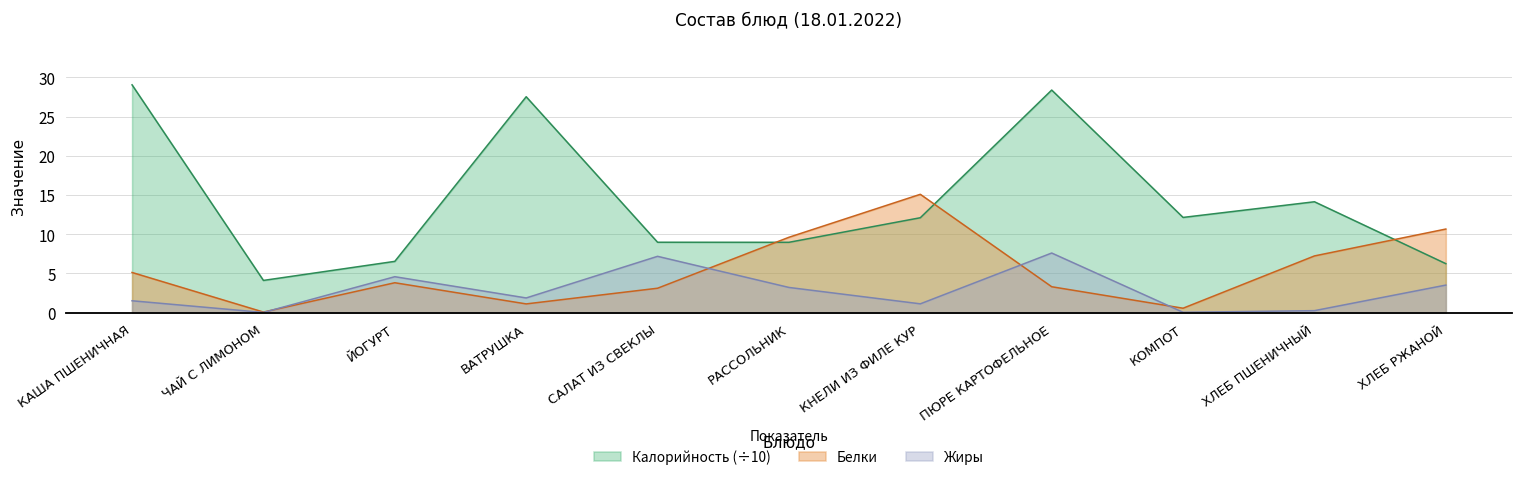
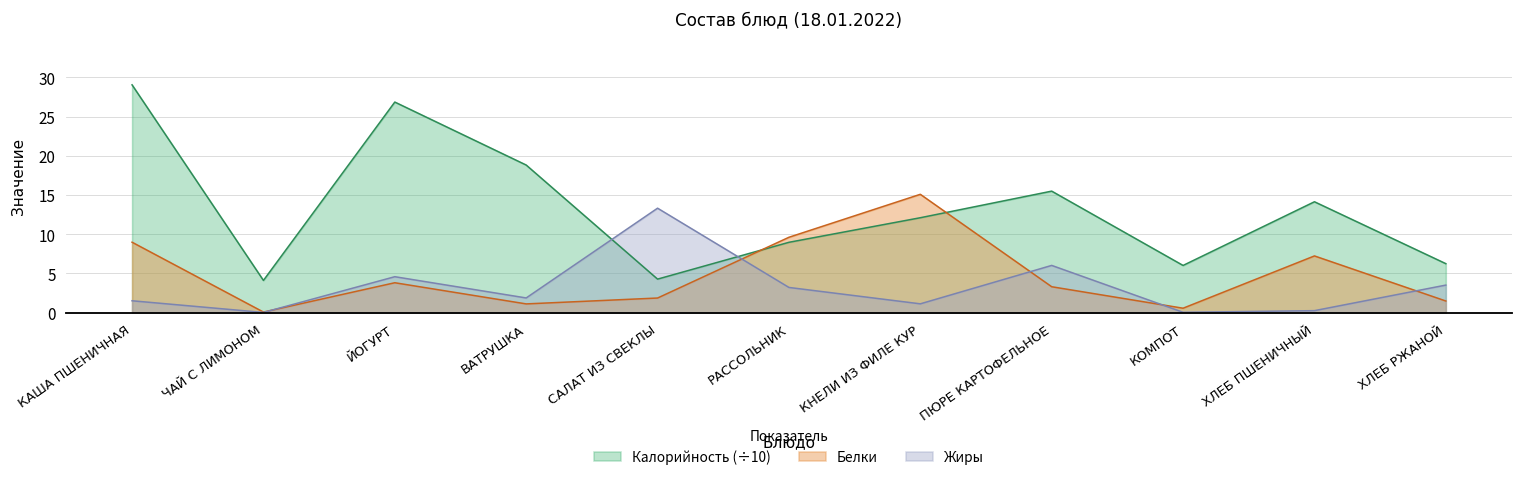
Белки, КАША ПШЕНИЧНАЯ: 5 -> 9
Калорийность (÷10), ЙОГУРТ: 7 -> 27
Калорийность (÷10), ВАТРУШКА: 28 -> 19
Калорийность (÷10), САЛАТ ИЗ СВЕКЛЫ: 9 -> 4
Белки, САЛАТ ИЗ СВЕКЛЫ: 3 -> 2
Жиры, САЛАТ ИЗ СВЕКЛЫ: 7 -> 13
Калорийность (÷10), ПЮРЕ КАРТОФЕЛЬНОЕ: 28 -> 15
Жиры, ПЮРЕ КАРТОФЕЛЬНОЕ: 8 -> 6
Калорийность (÷10), КОМПОТ: 12 -> 6
Белки, ХЛЕБ РЖАНОЙ: 11 -> 1
